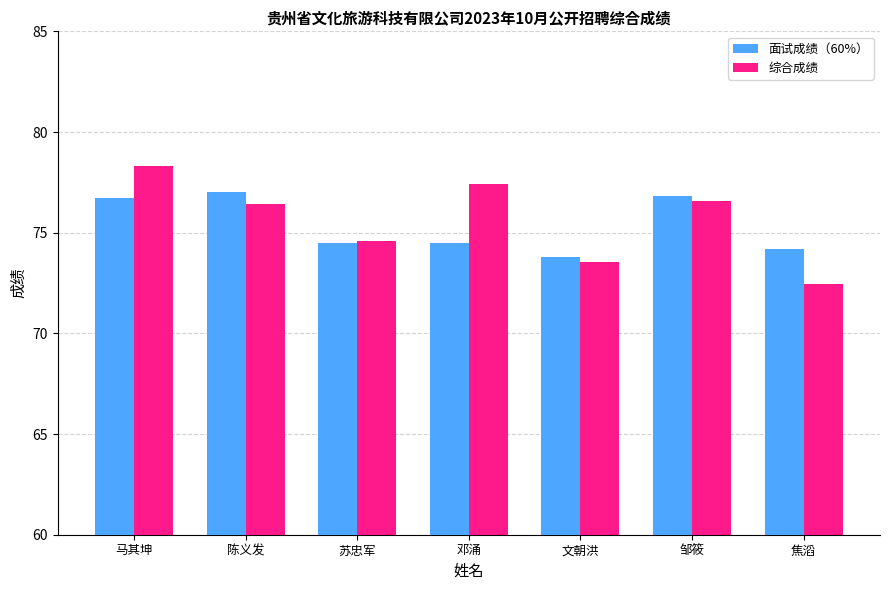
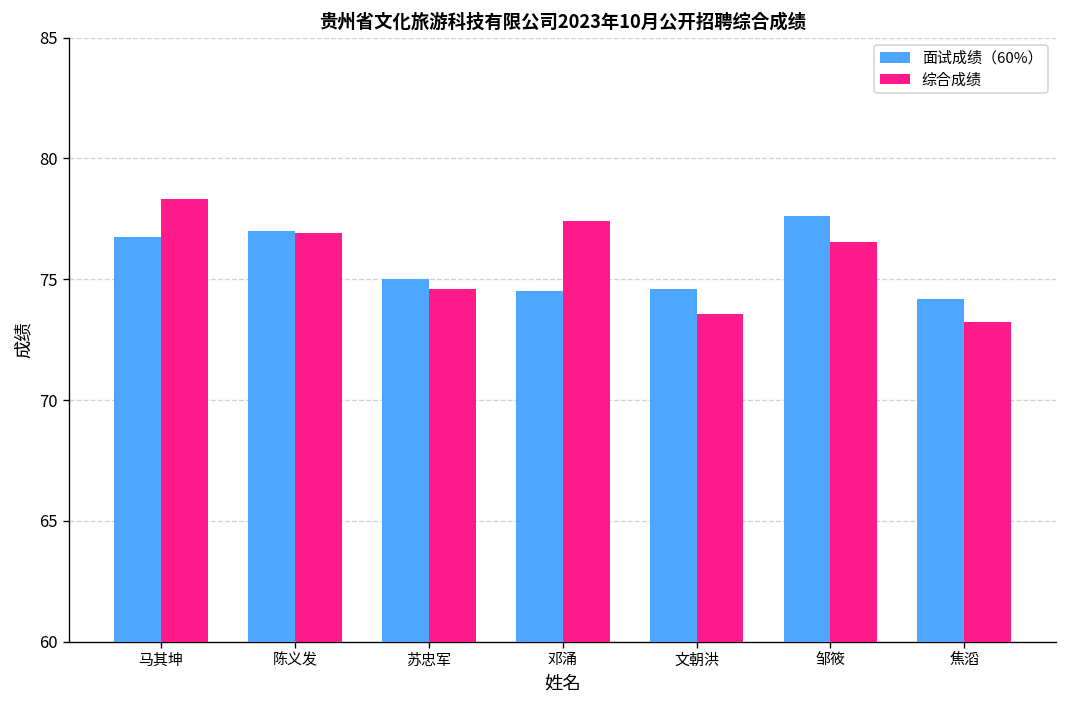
综合成绩, 陈义发: 76.4 -> 76.9
面试成绩（60%）, 苏忠军: 74.5 -> 75.0
面试成绩（60%）, 文朝洪: 73.8 -> 74.6
面试成绩（60%）, 邹筱: 76.8 -> 77.6
综合成绩, 焦滔: 72.5 -> 73.2
